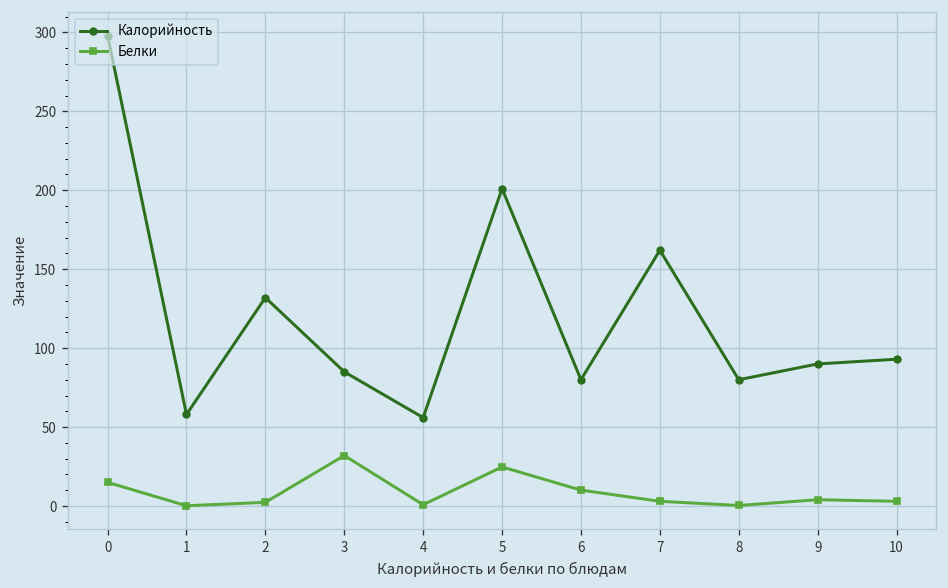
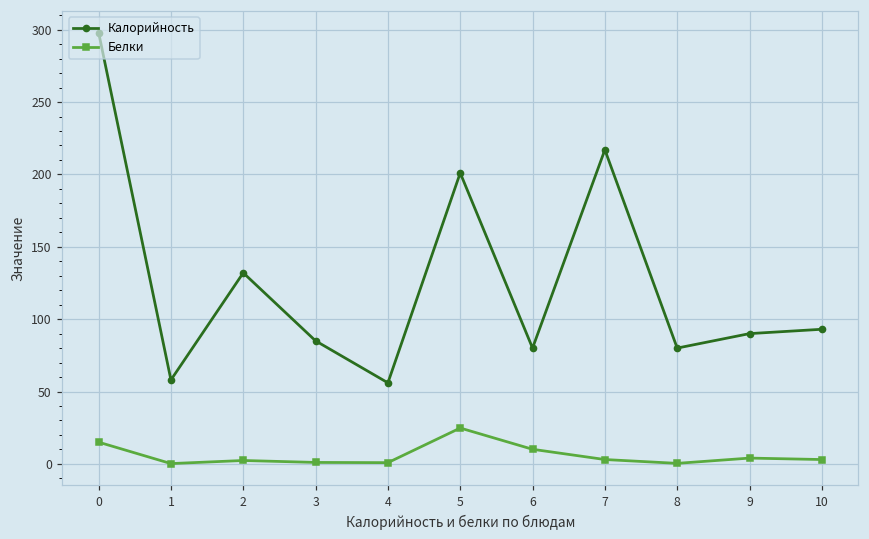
Белки, 3: 32 -> 1
Калорийность, 7: 162 -> 217
